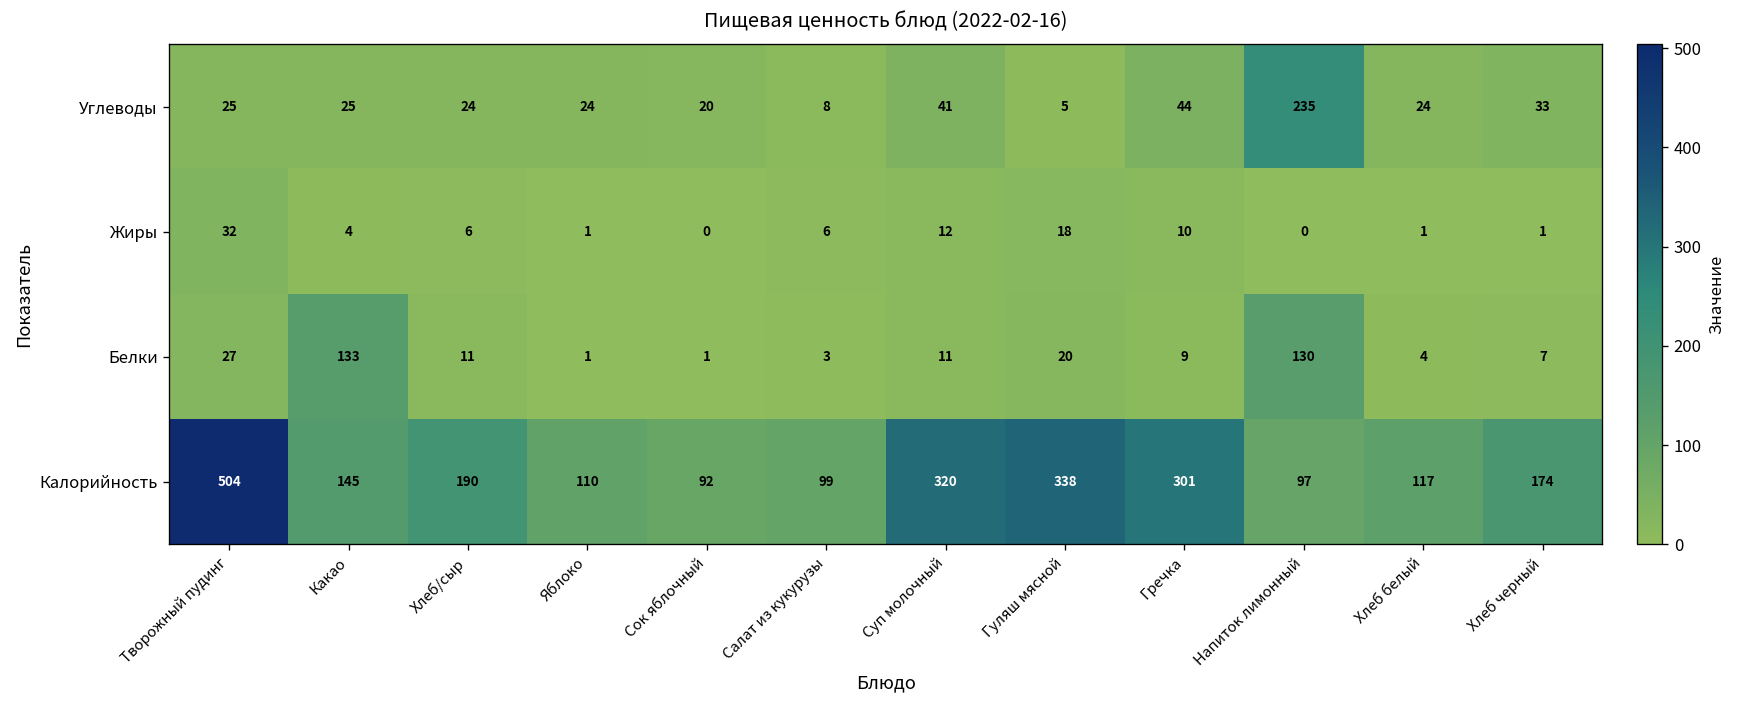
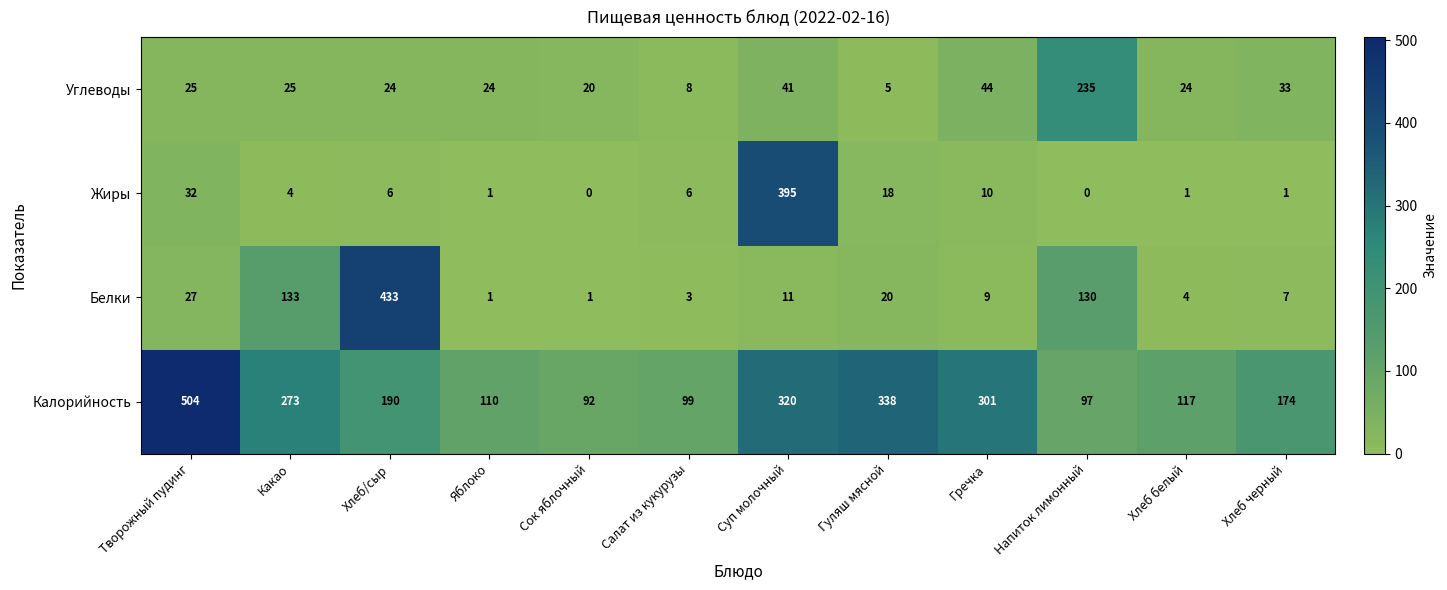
Жиры, Суп молочный: 12 -> 395
Белки, Хлеб/сыр: 11 -> 433
Калорийность, Какао: 145 -> 273
